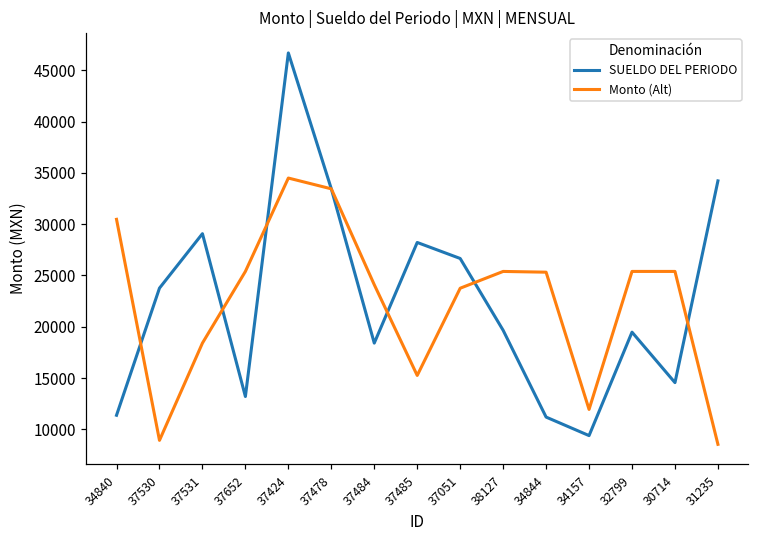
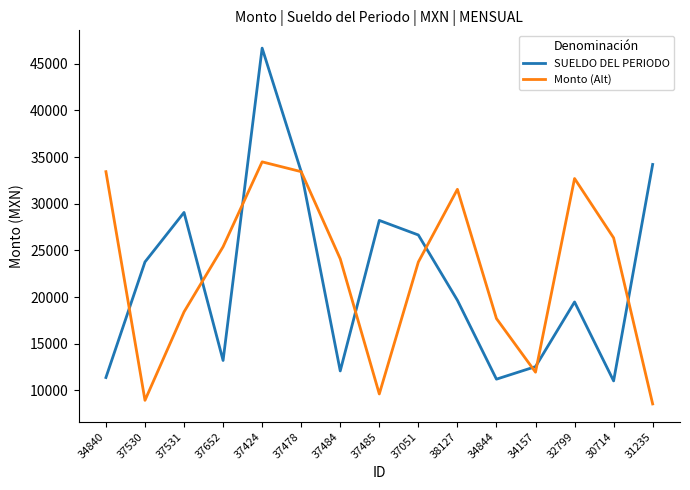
Monto (Alt), 34840: 30000 -> 33000
SUELDO DEL PERIODO, 37484: 18000 -> 12000
Monto (Alt), 37485: 15000 -> 10000
Monto (Alt), 38127: 25000 -> 32000
Monto (Alt), 34844: 25000 -> 18000
SUELDO DEL PERIODO, 34157: 9000 -> 13000
Monto (Alt), 32799: 25000 -> 33000
SUELDO DEL PERIODO, 30714: 15000 -> 11000
Monto (Alt), 30714: 25000 -> 26000
